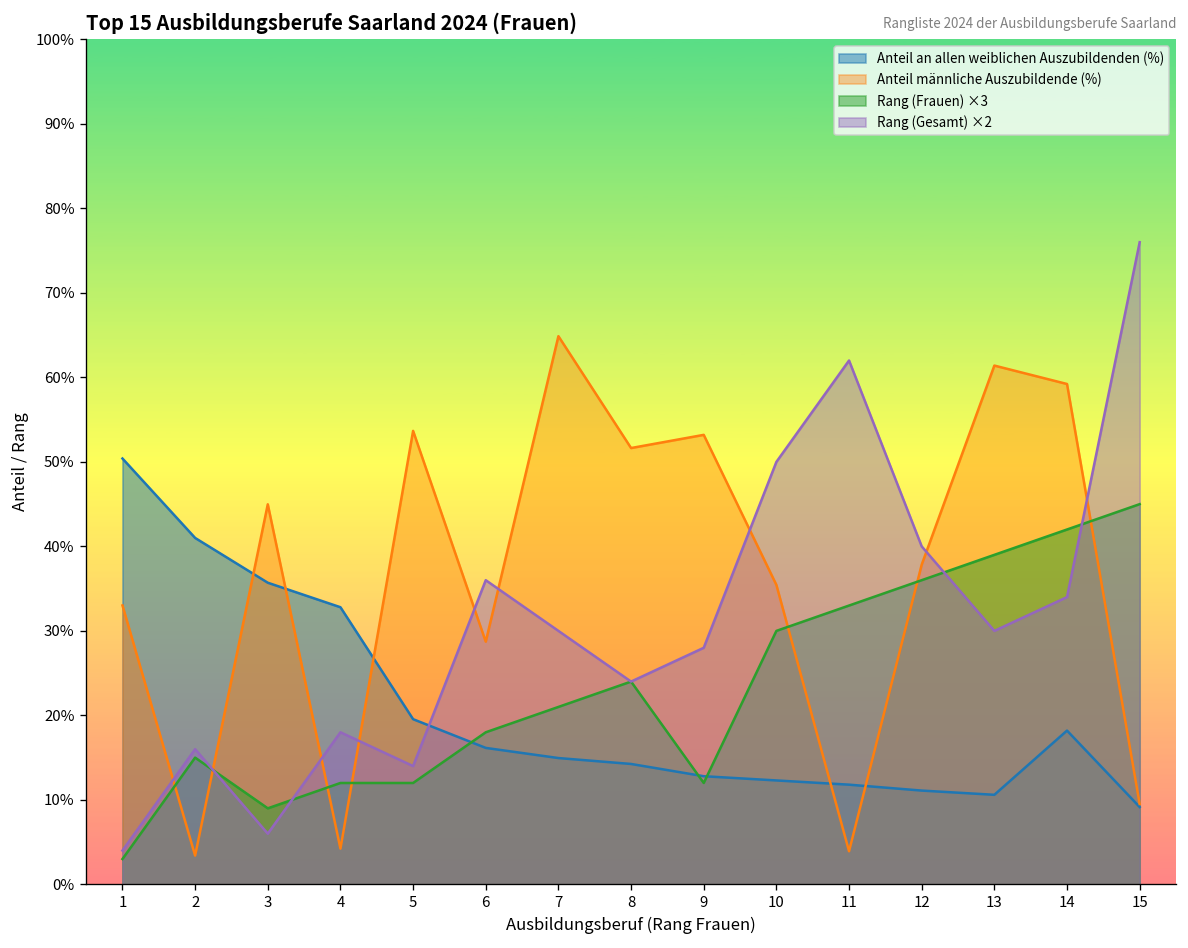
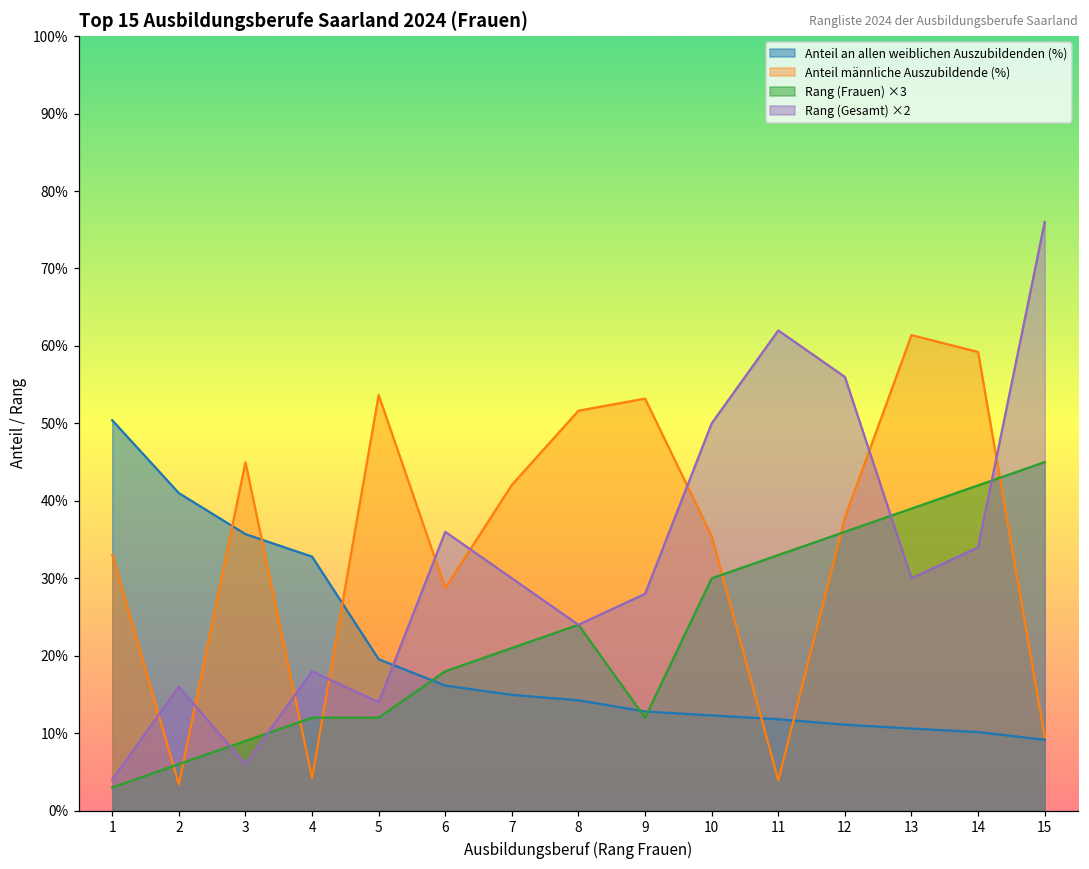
Rang (Frauen) ×3, 2: 15% -> 6%
Anteil männliche Auszubildende (%), 7: 65% -> 42%
Rang (Gesamt) ×2, 12: 40% -> 56%
Anteil an allen weiblichen Auszubildenden (%), 14: 18% -> 10%
